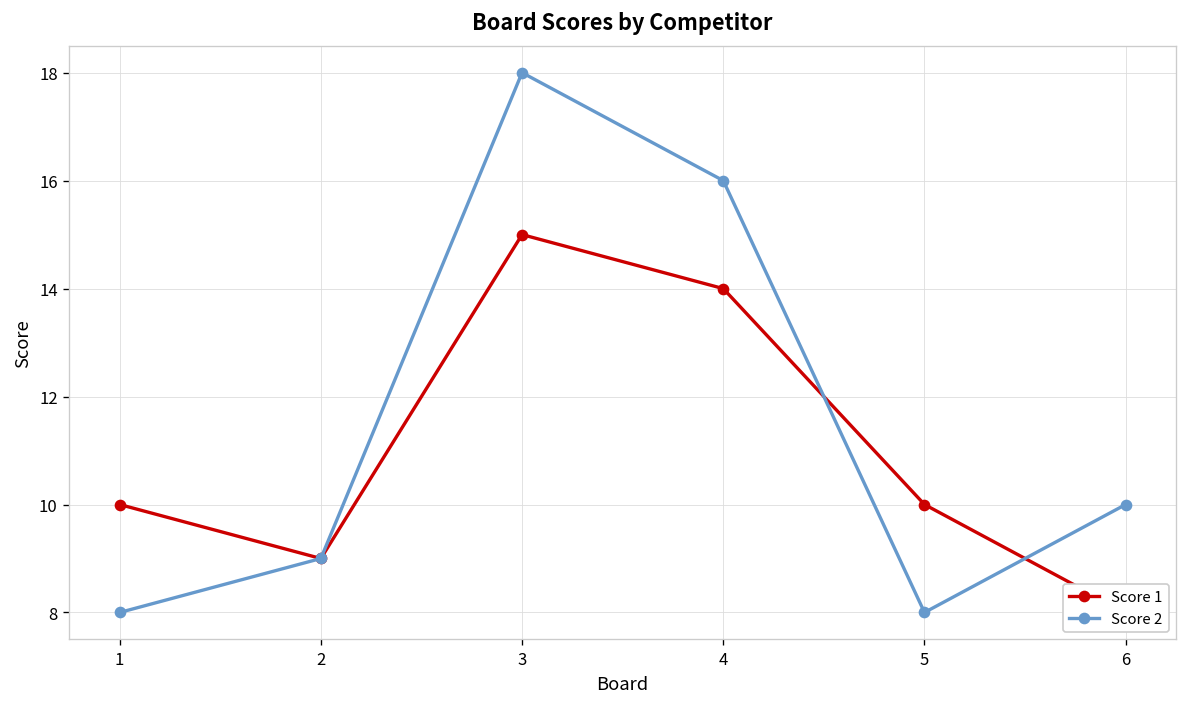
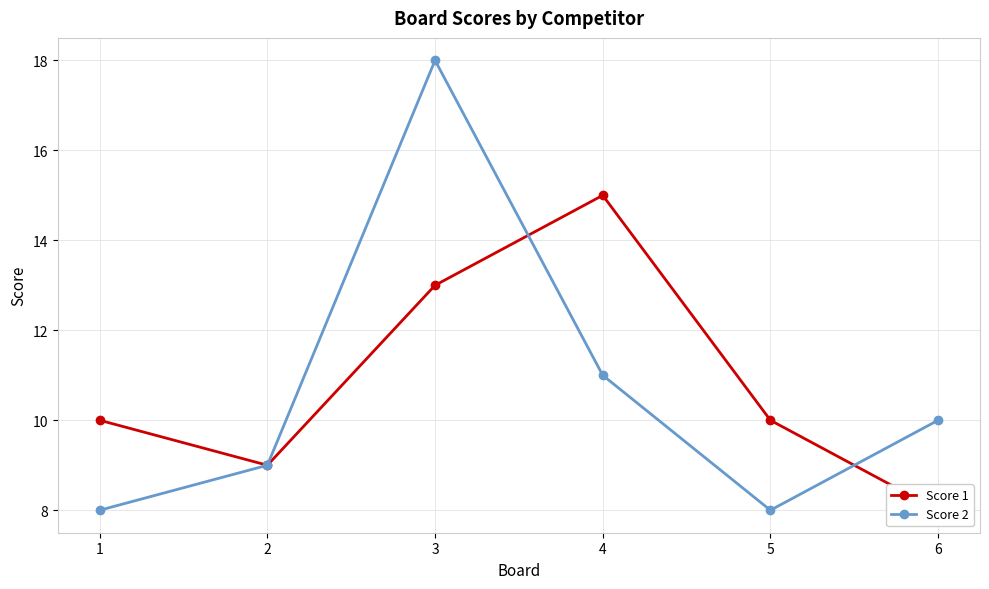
Score 1, 3: 15 -> 13
Score 1, 4: 14 -> 15
Score 2, 4: 16 -> 11
